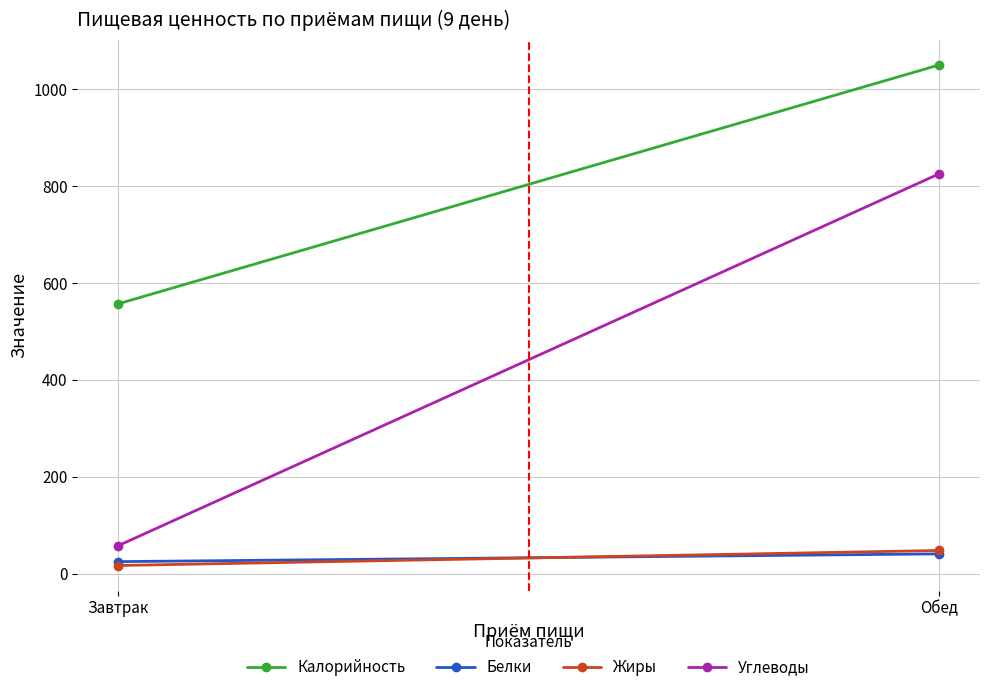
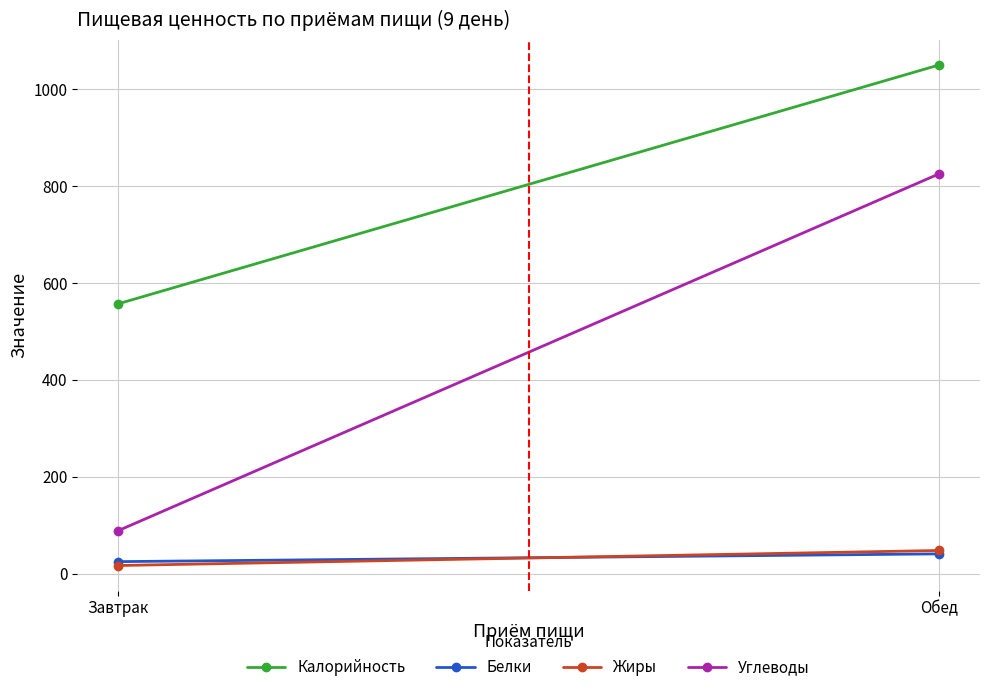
Углеводы, Завтрак: 60 -> 90
